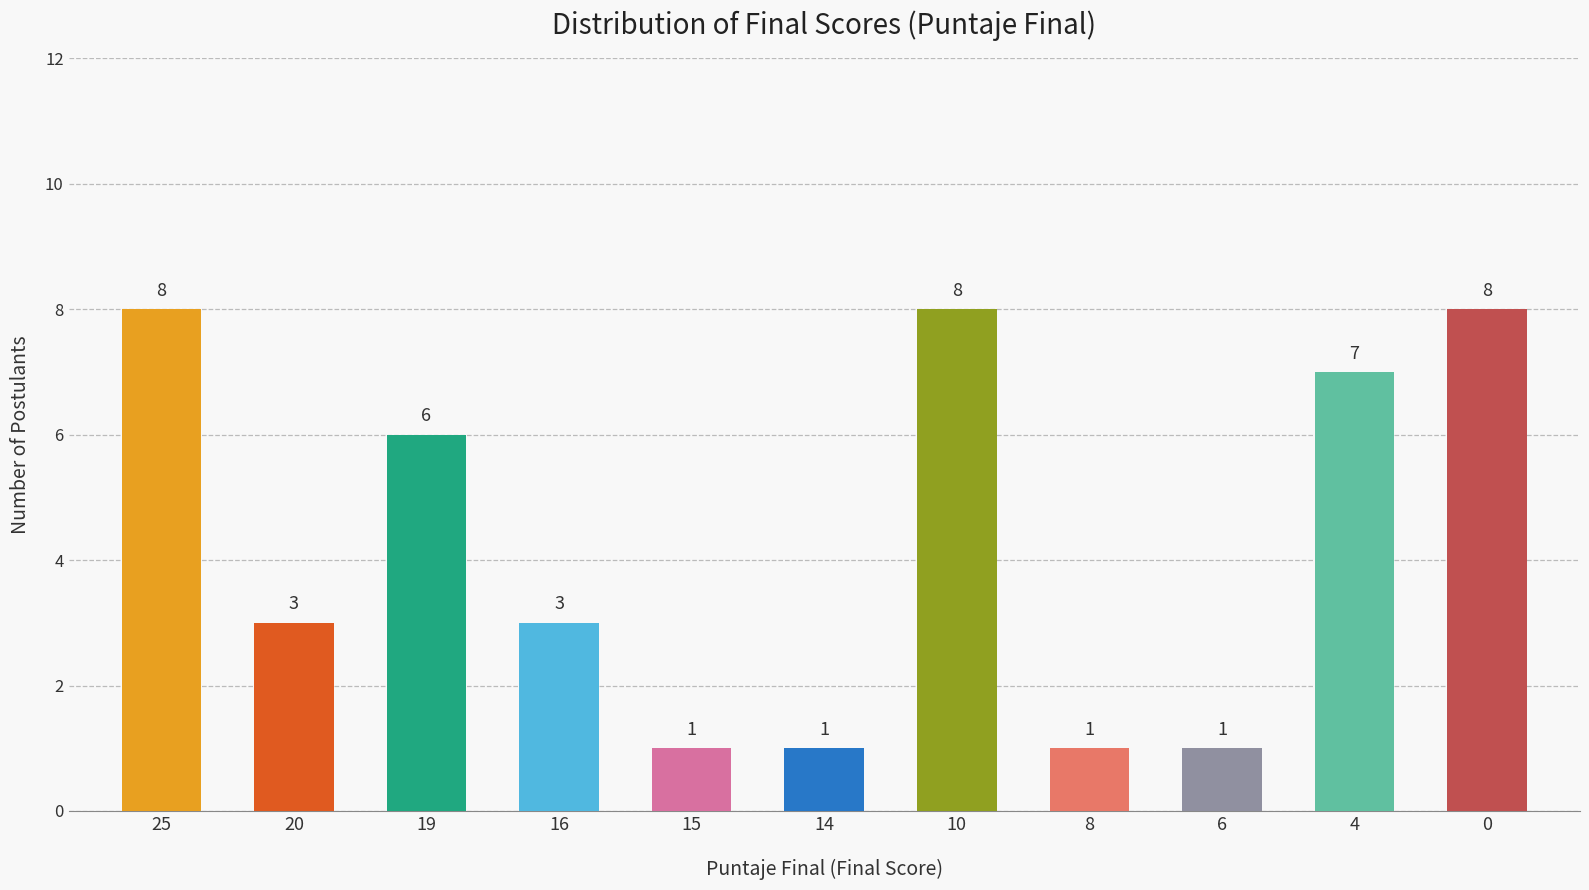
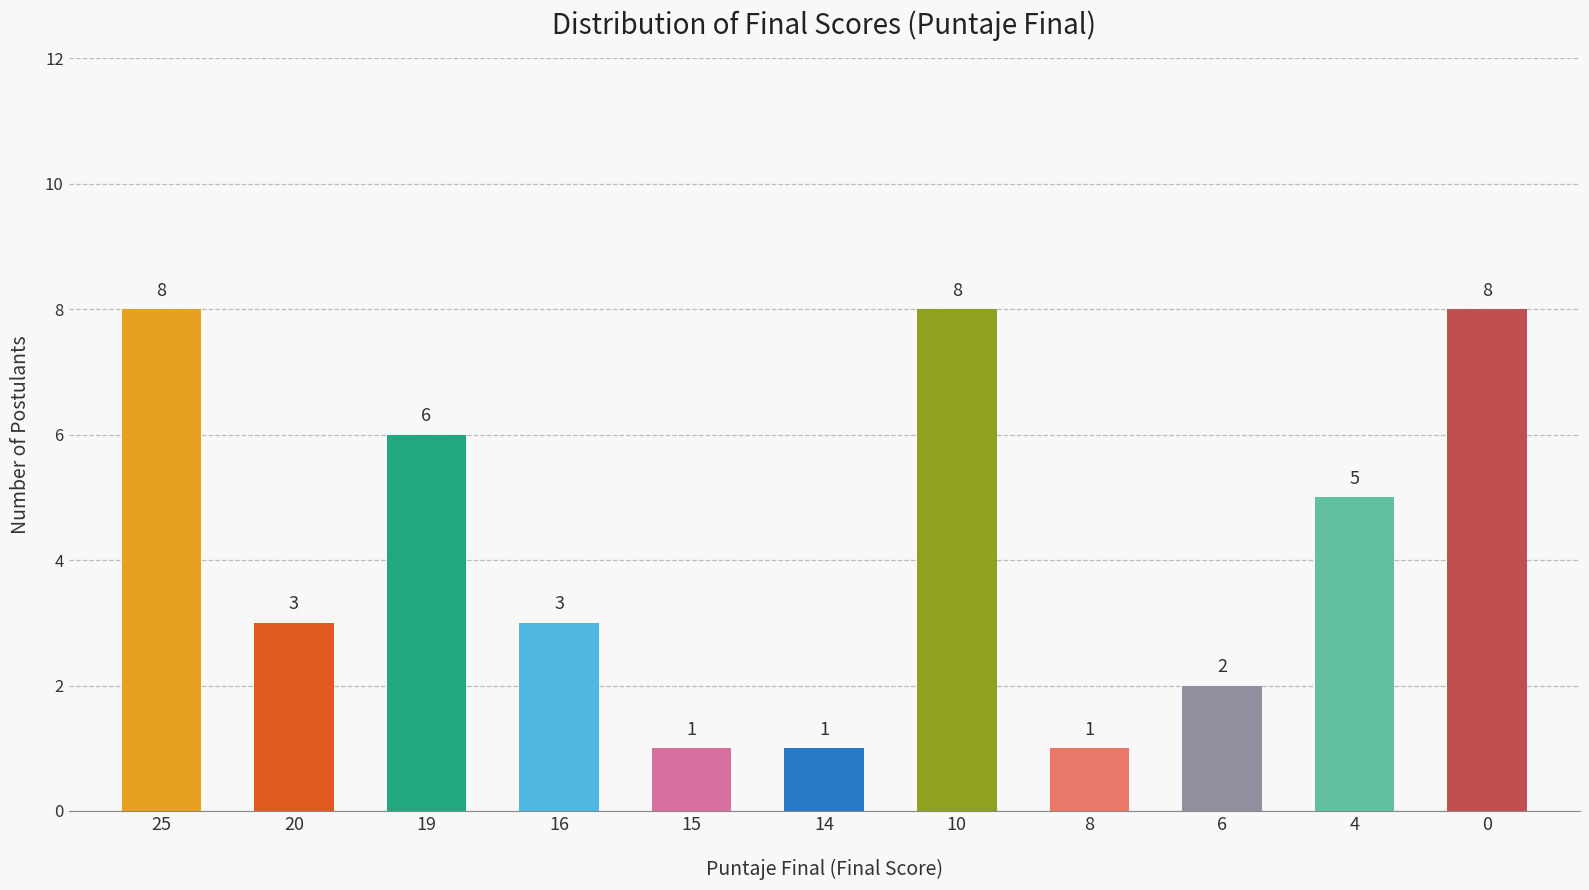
6: 1 -> 2
4: 7 -> 5
